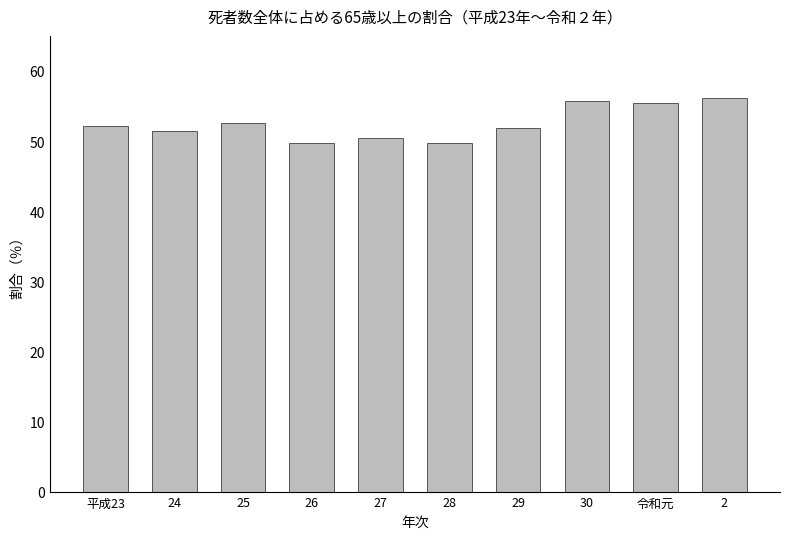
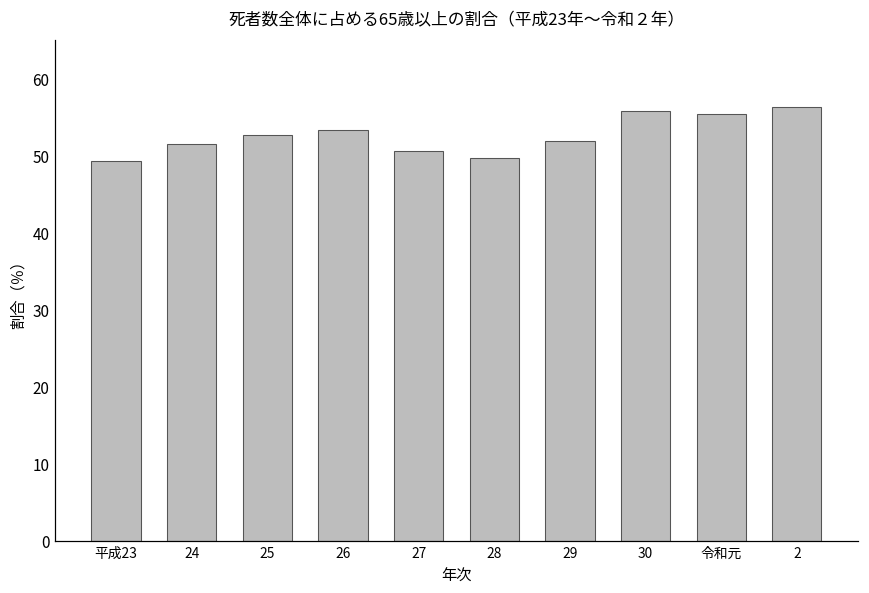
平成23: 52 -> 49
26: 50 -> 53
